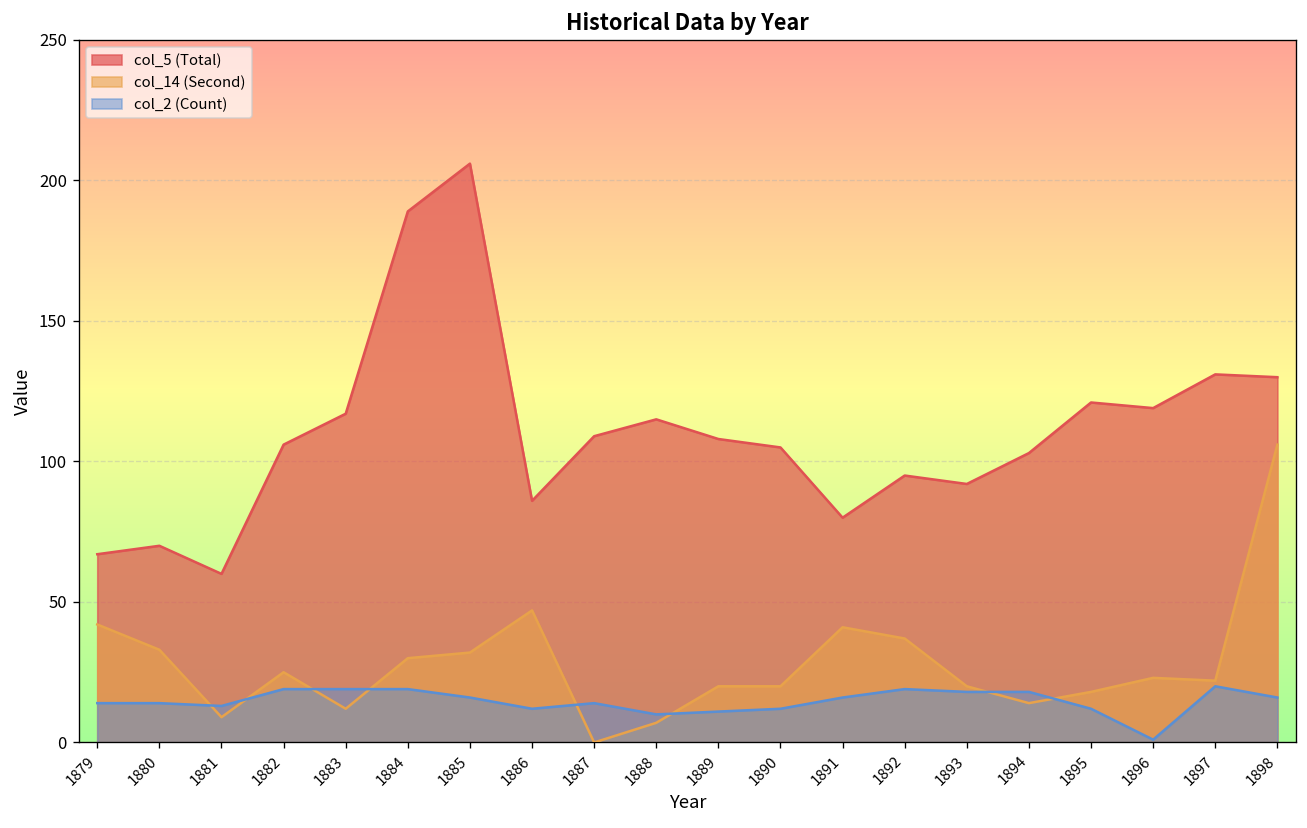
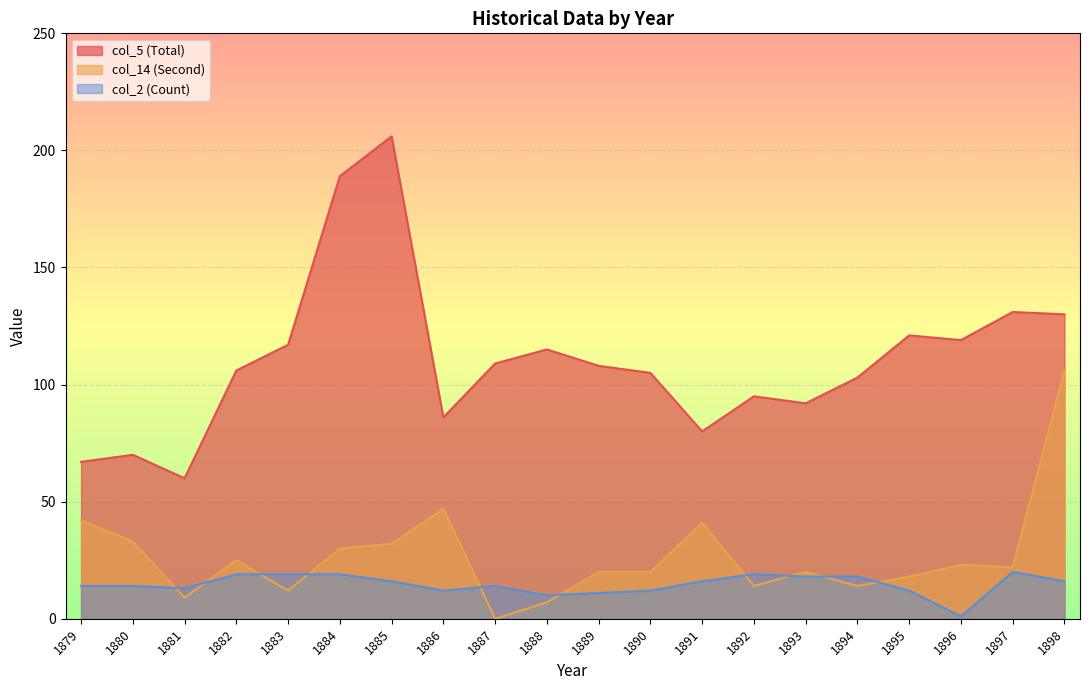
col_14 (Second), 1892: 37 -> 14
